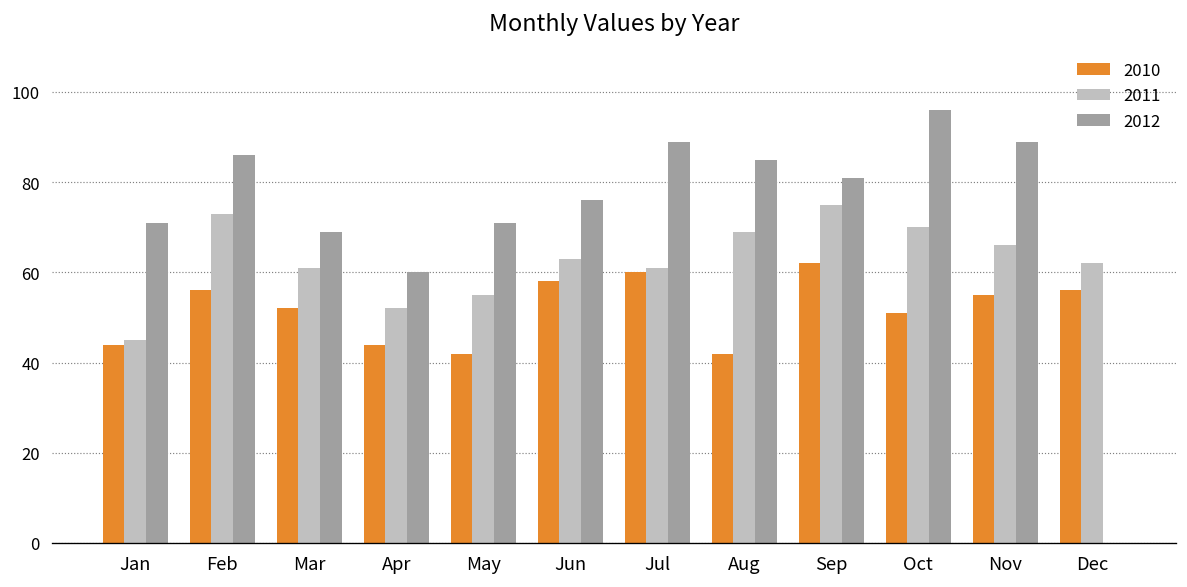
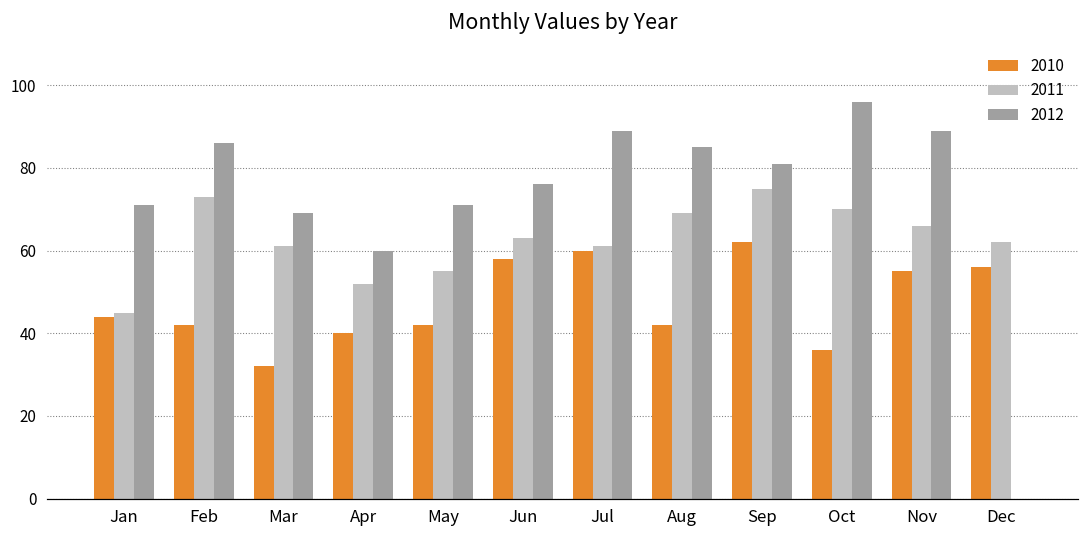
2010, Feb: 56 -> 42
2010, Mar: 52 -> 32
2010, Apr: 44 -> 40
2010, Oct: 51 -> 36
